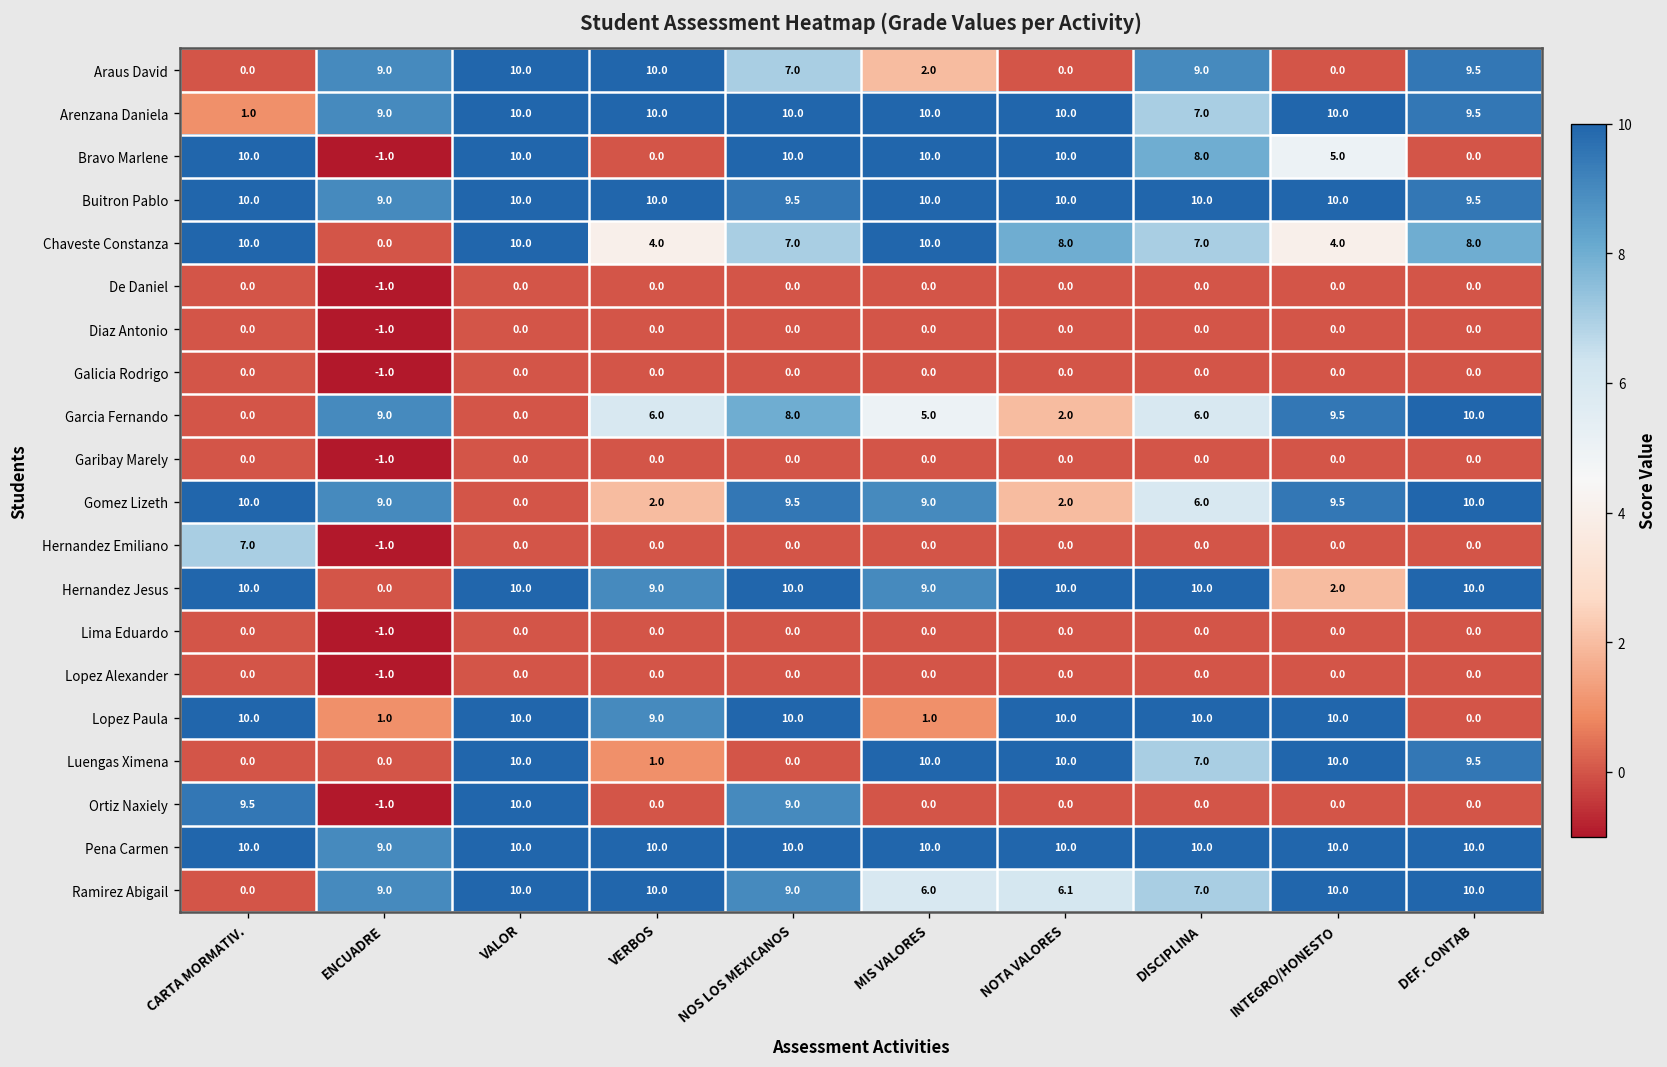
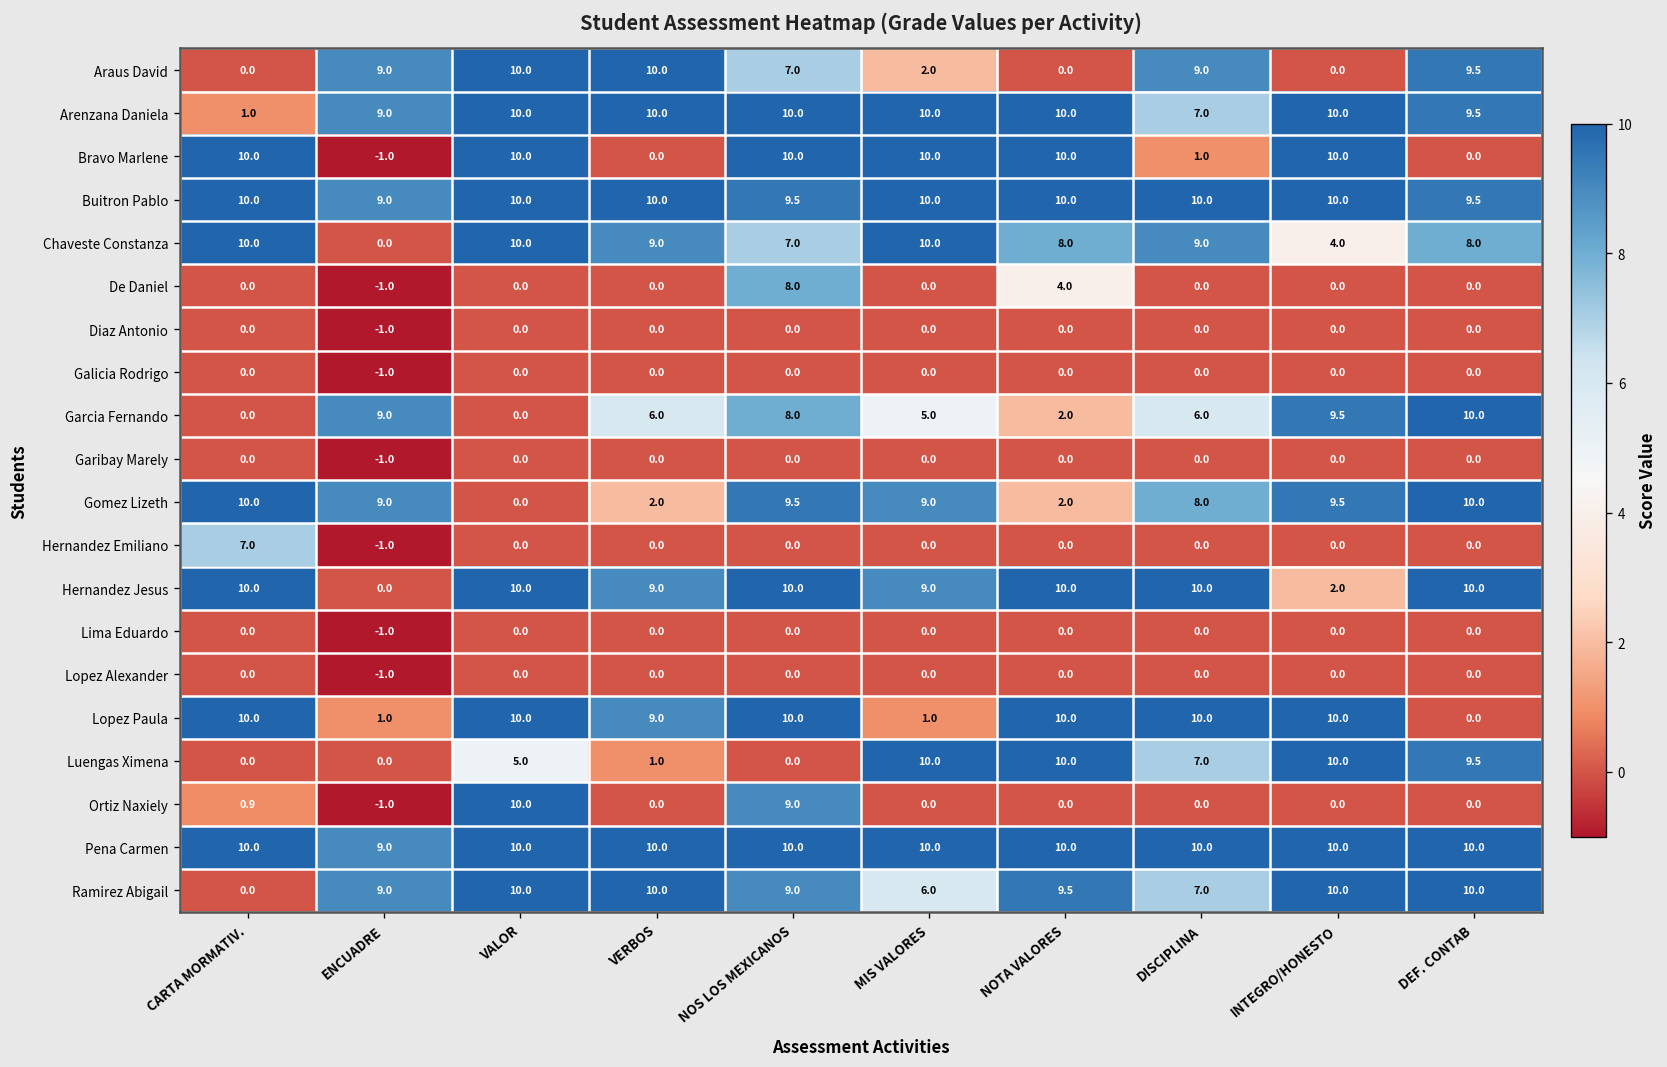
Bravo Marlene, DISCIPLINA: 8.0 -> 1.0
Bravo Marlene, INTEGRO/HONESTO: 5.0 -> 10.0
Chaveste Constanza, VERBOS: 4.0 -> 9.0
Chaveste Constanza, DISCIPLINA: 7.0 -> 9.0
De Daniel, NOS LOS MEXICANOS: 0.0 -> 8.0
De Daniel, NOTA VALORES: 0.0 -> 4.0
Gomez Lizeth, DISCIPLINA: 6.0 -> 8.0
Luengas Ximena, VALOR: 10.0 -> 5.0
Ortiz Naxiely, CARTA MORMATIV.: 9.5 -> 0.9
Ramirez Abigail, NOTA VALORES: 6.1 -> 9.5
